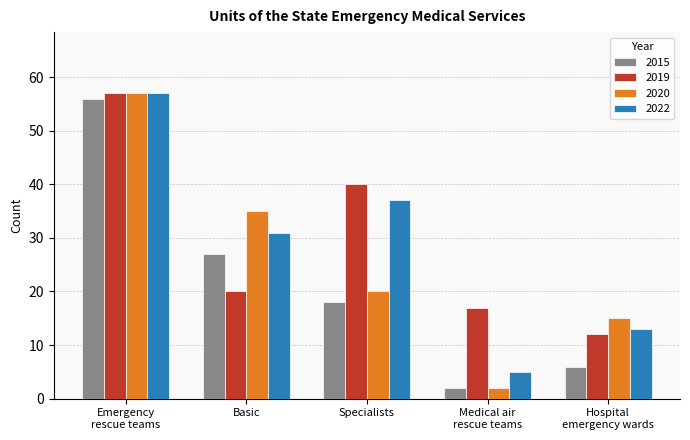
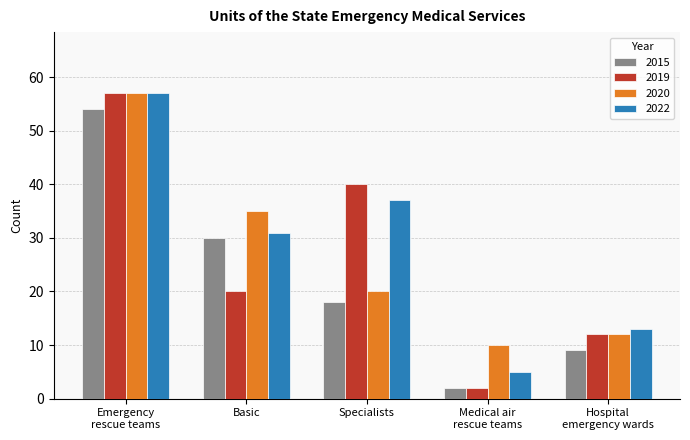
2015, Emergency rescue teams: 56 -> 54
2015, Basic: 27 -> 30
2019, Medical air rescue teams: 17 -> 2
2020, Medical air rescue teams: 2 -> 10
2015, Hospital emergency wards: 6 -> 9
2020, Hospital emergency wards: 15 -> 12
